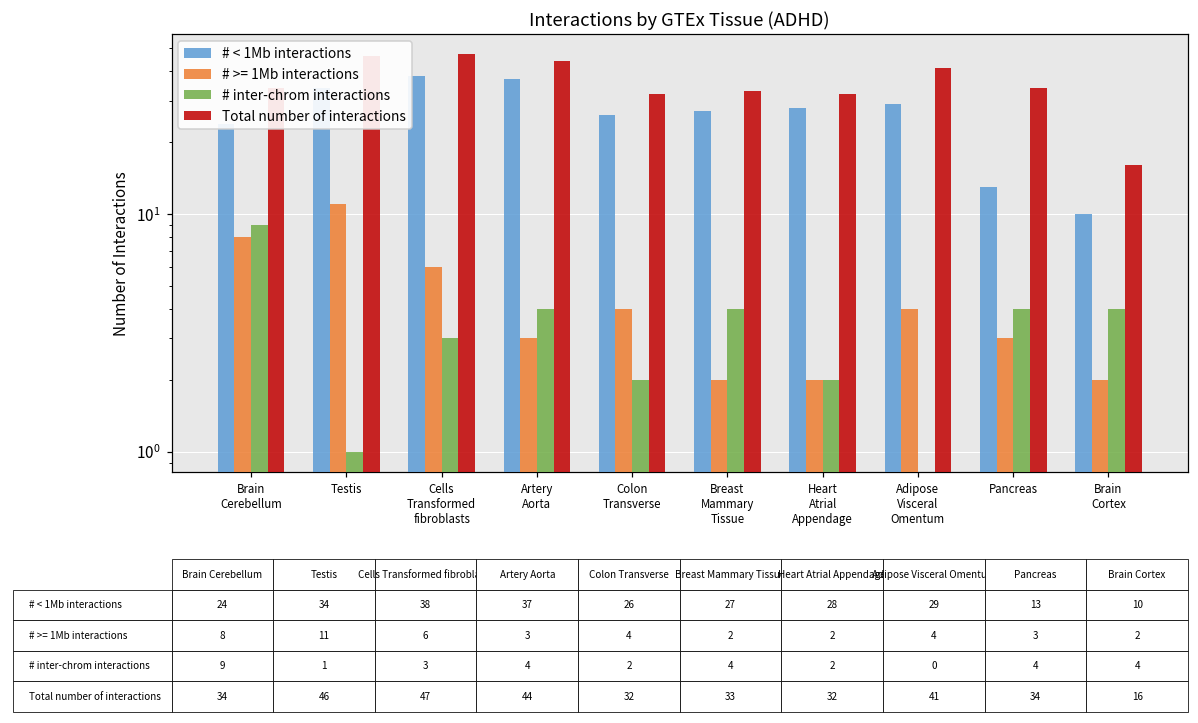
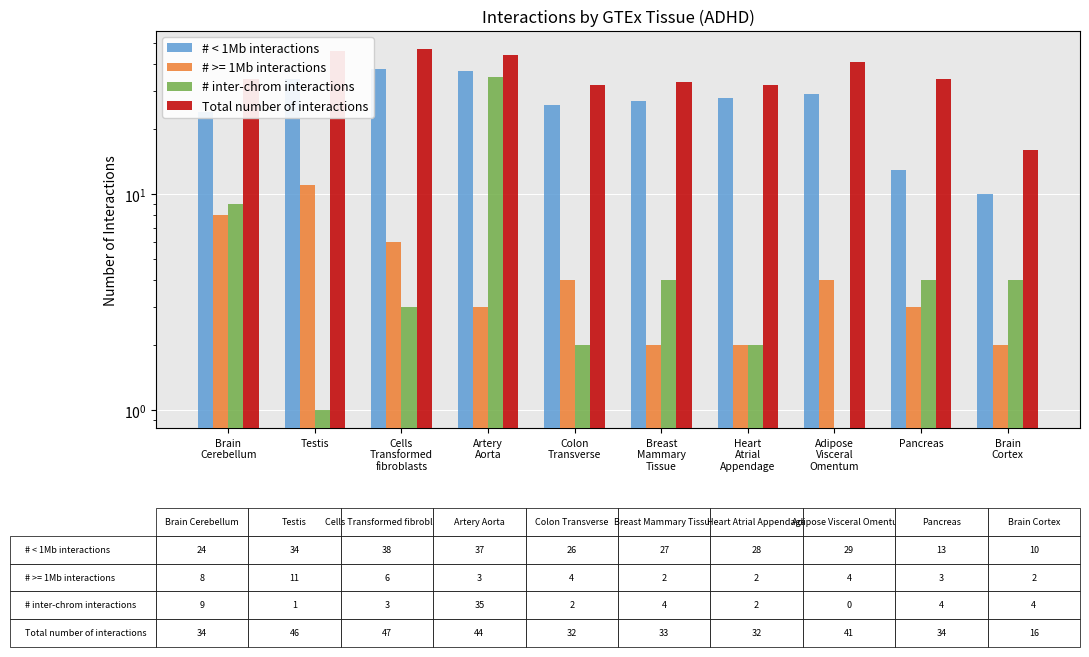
# inter-chrom interactions, Artery Aorta: 4 -> 35
